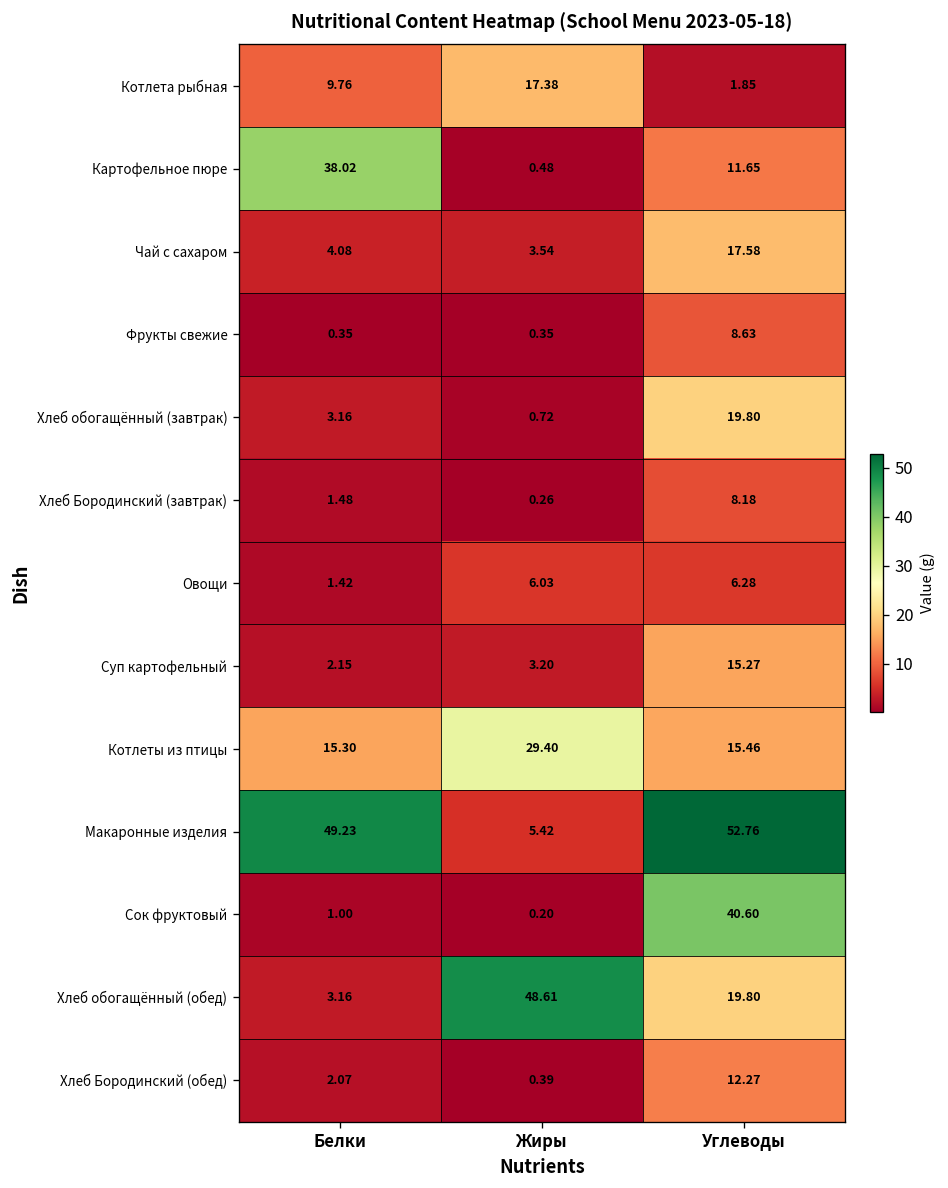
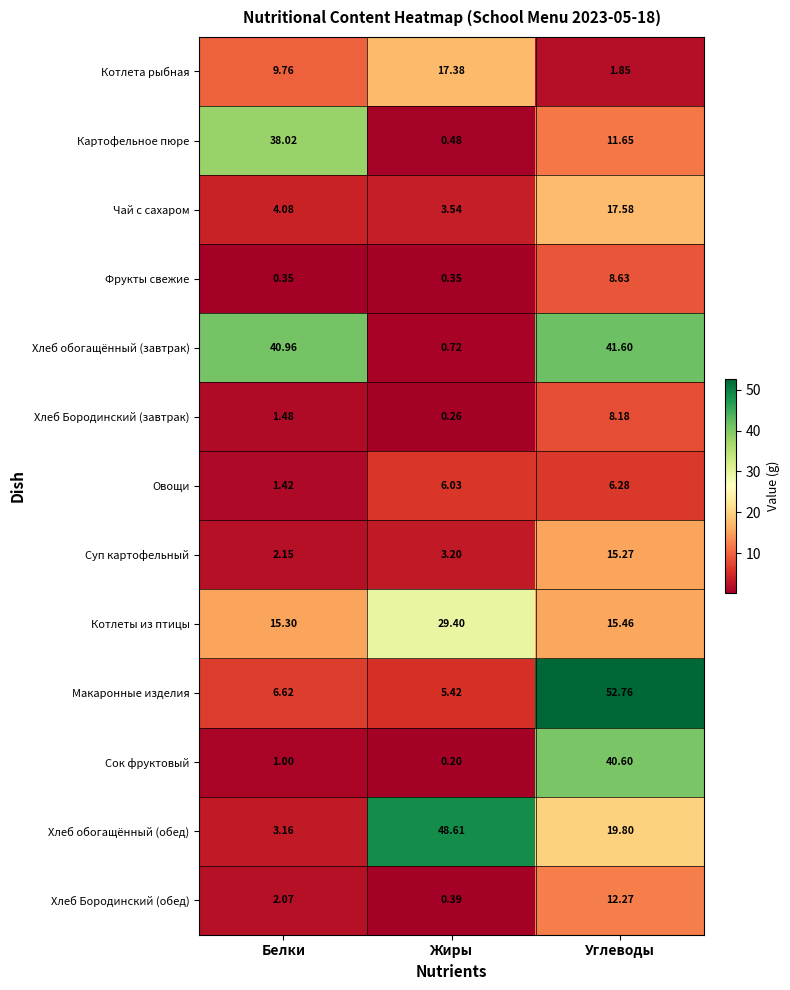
Хлеб обогащённый (завтрак), Белки: 3.16 -> 40.96
Хлеб обогащённый (завтрак), Углеводы: 19.80 -> 41.60
Макаронные изделия, Белки: 49.23 -> 6.62
